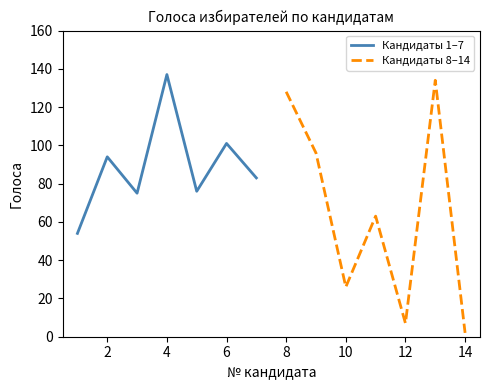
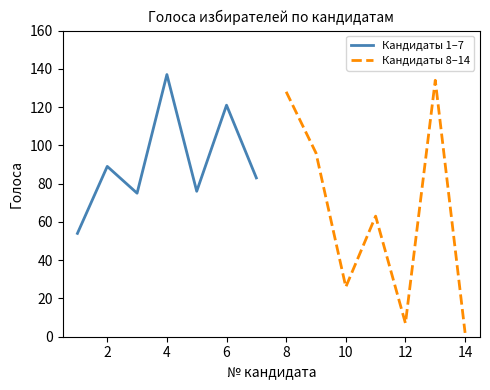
Кандидаты 1–7, 2: 94 -> 89
Кандидаты 1–7, 6: 101 -> 121
